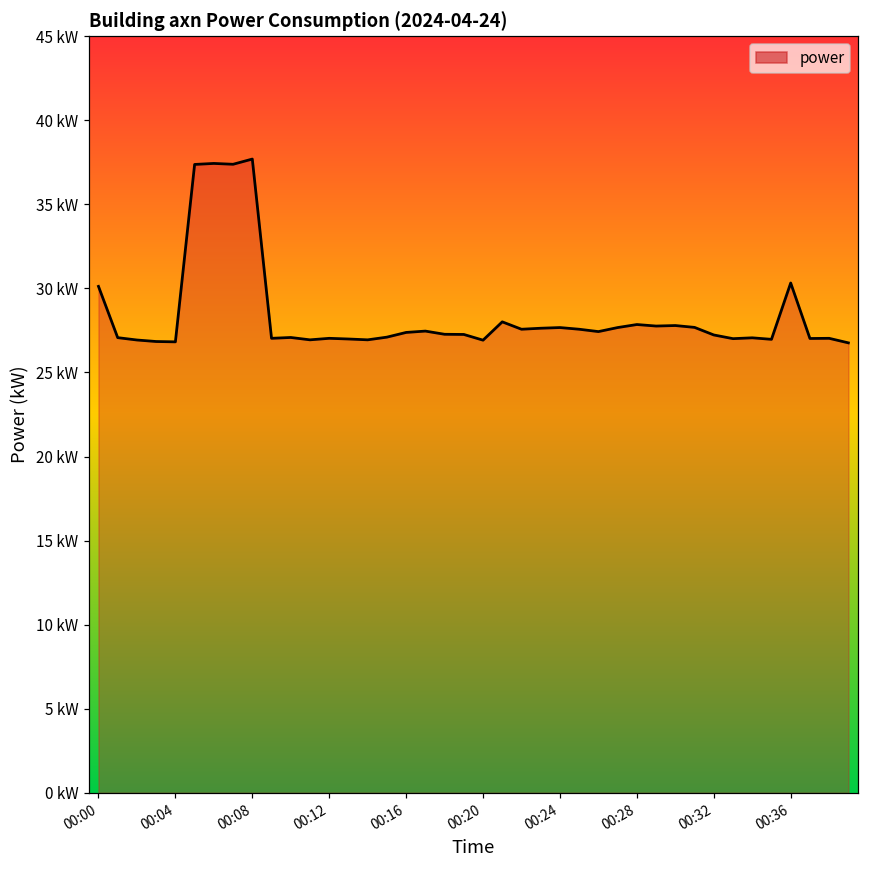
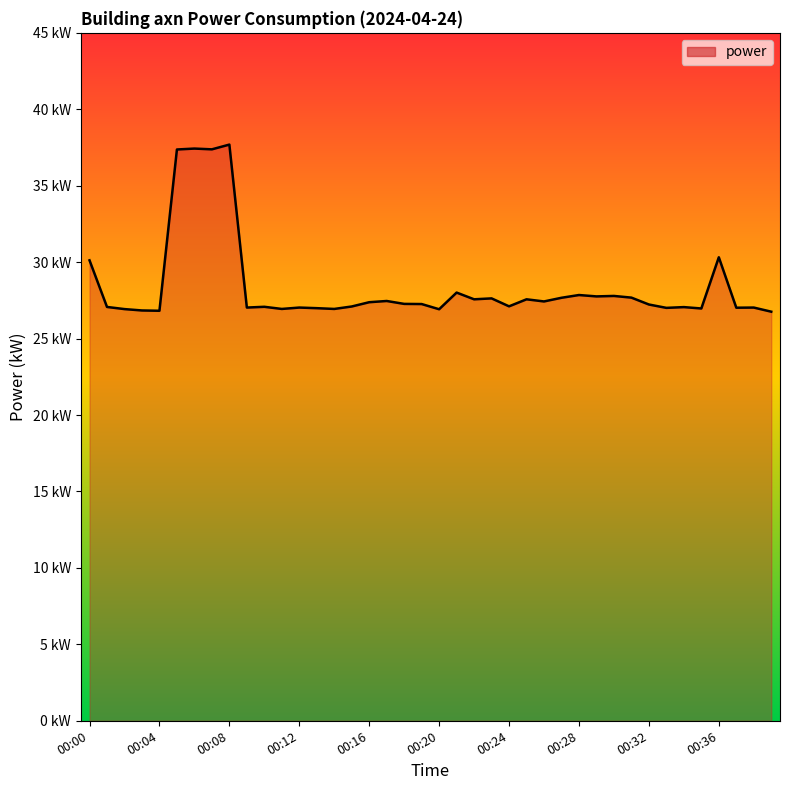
00:24: 27.7 kW -> 27.1 kW
